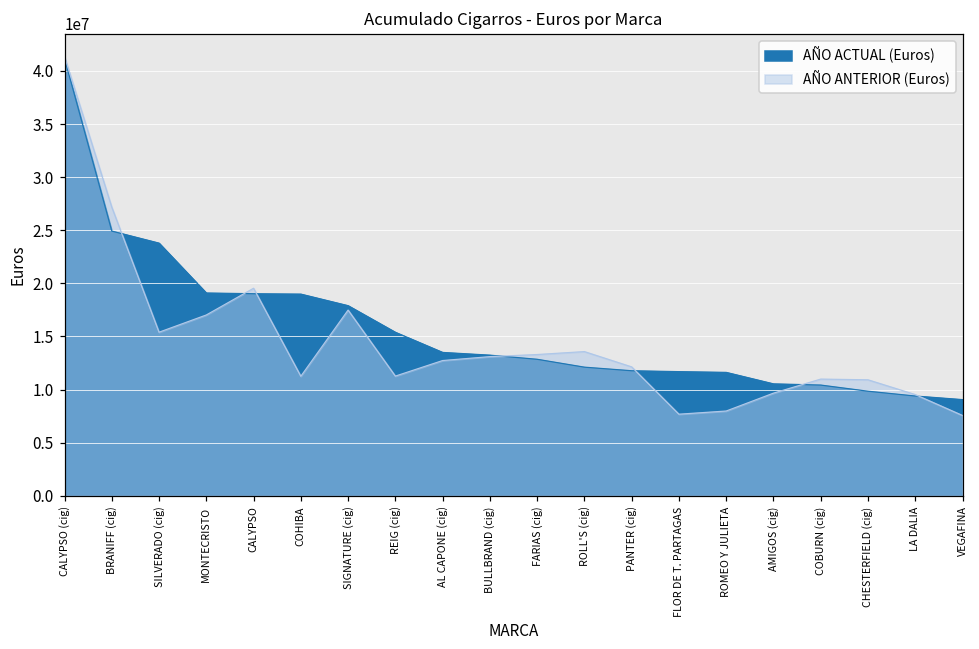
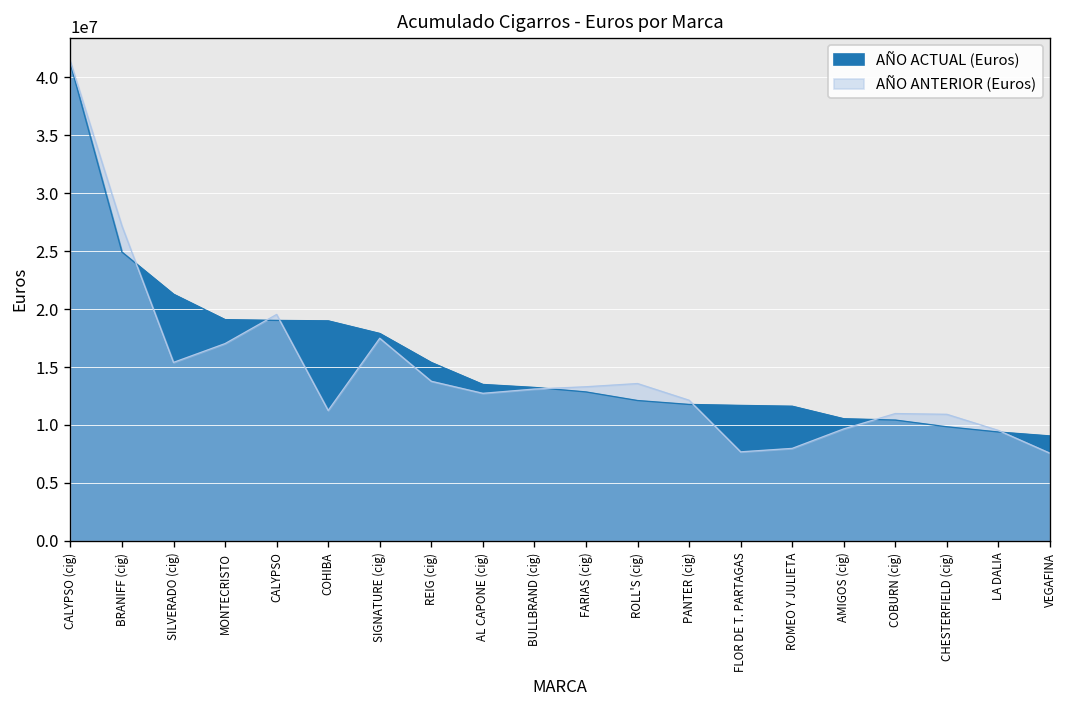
AÑO ACTUAL (Euros), SILVERADO (cig): 24000000 -> 21000000
AÑO ANTERIOR (Euros), REIG (cig): 11000000 -> 14000000
